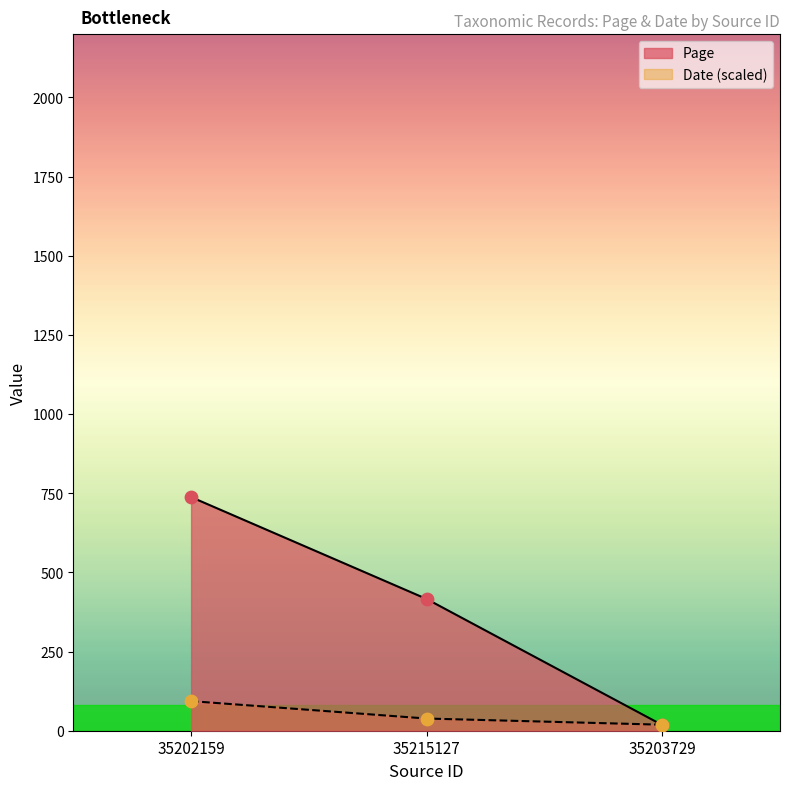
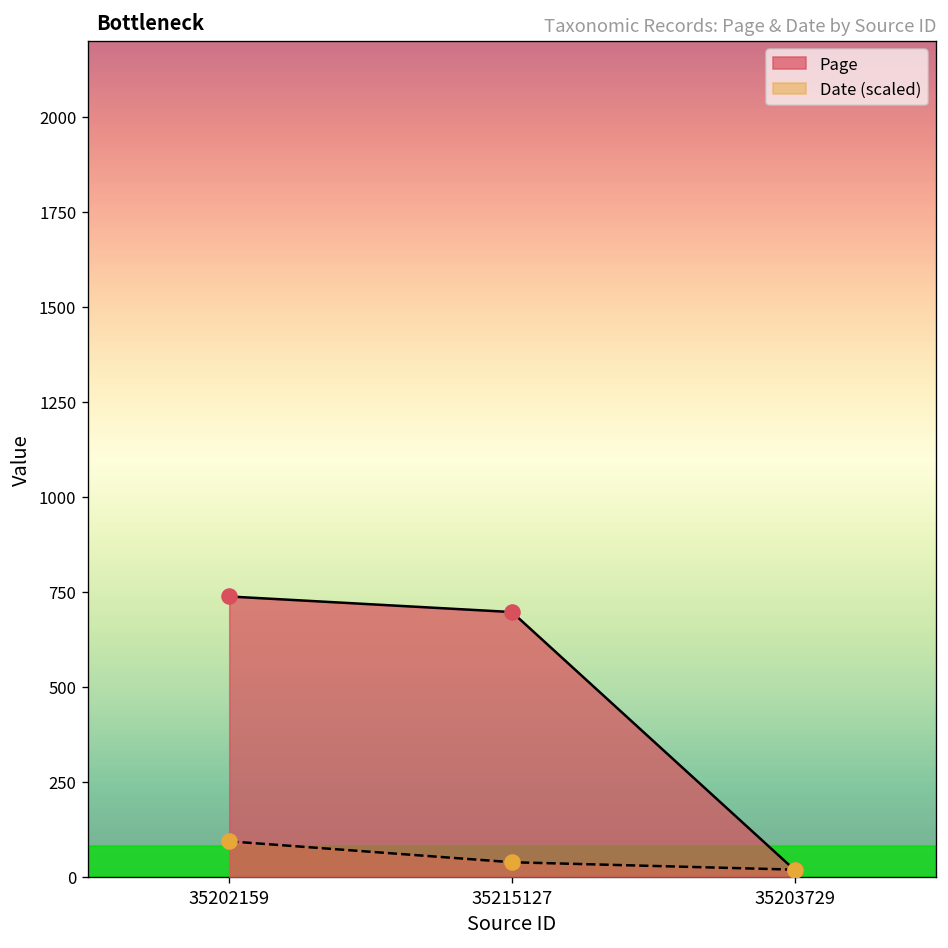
Page, 35215127: 420 -> 700
